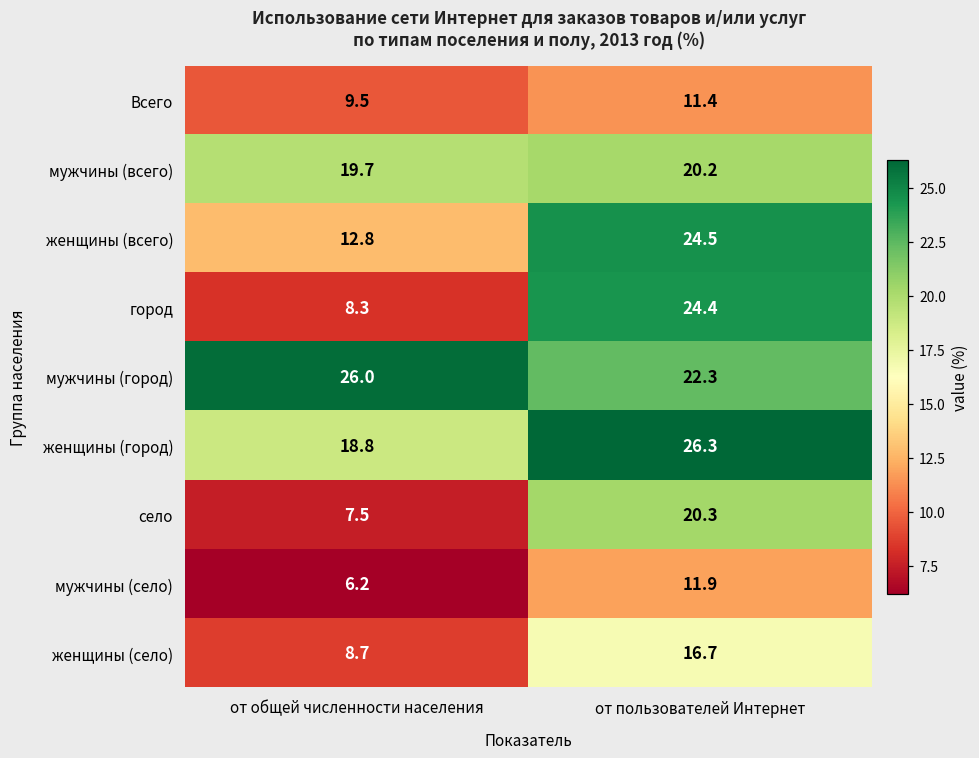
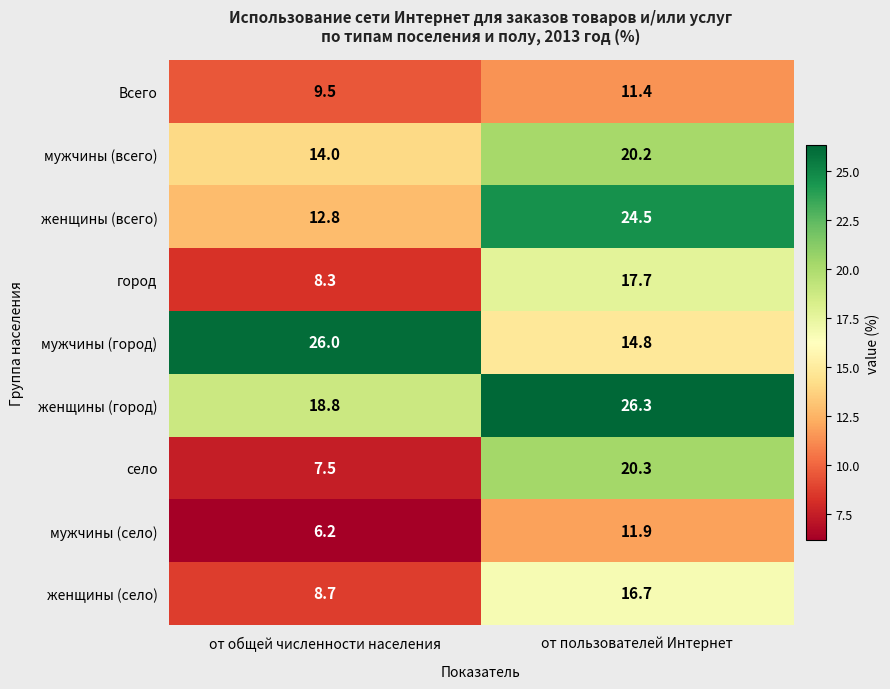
мужчины (всего), от общей численности населения: 19.7 -> 14.0
город, от пользователей Интернет: 24.4 -> 17.7
мужчины (город), от пользователей Интернет: 22.3 -> 14.8
